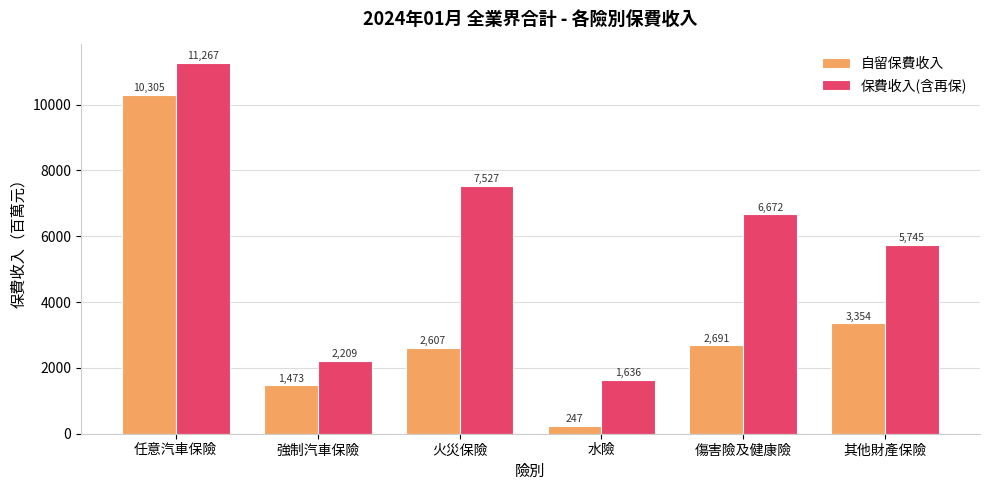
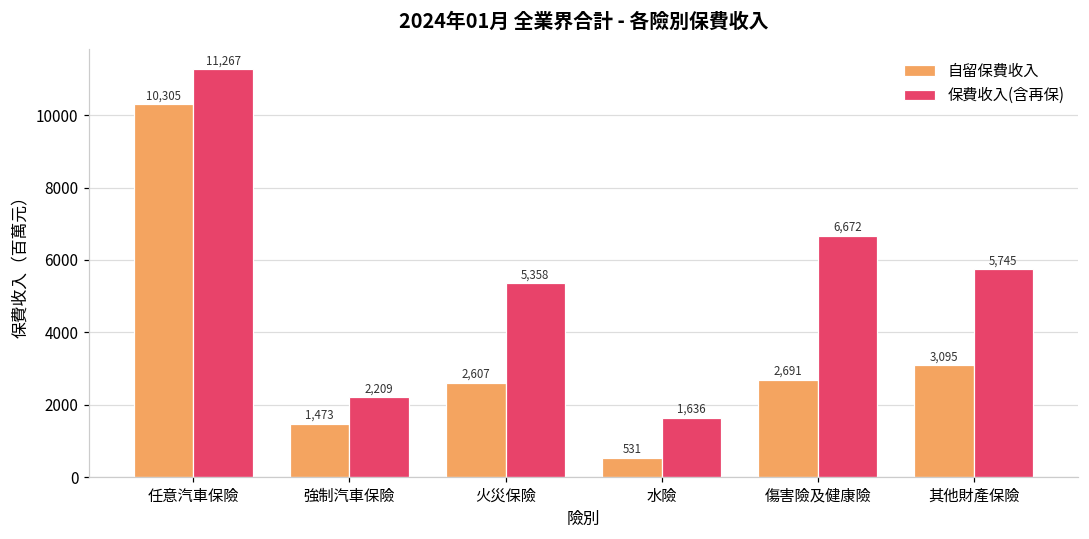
保費收入(含再保), 火災保險: 7,527 -> 5,358
自留保費收入, 水險: 247 -> 531
自留保費收入, 其他財產保險: 3,354 -> 3,095
